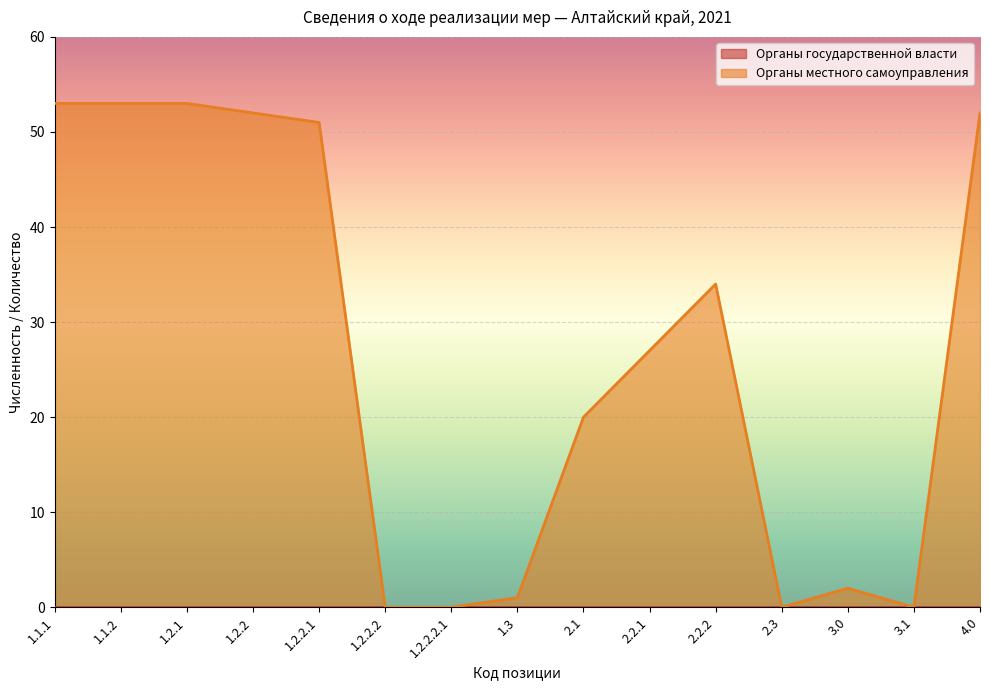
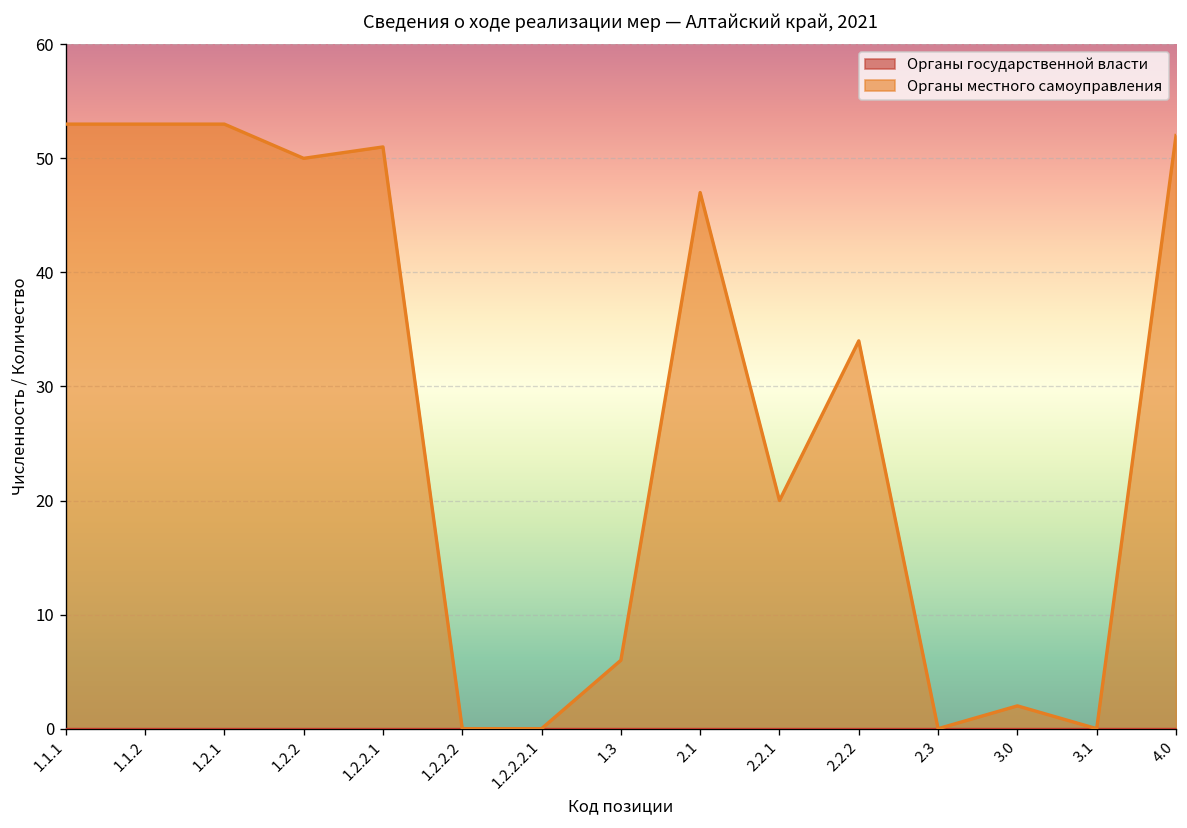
Органы местного самоуправления, 1.2.2: 52 -> 50
Органы местного самоуправления, 1.3: 1 -> 6
Органы местного самоуправления, 2.1: 20 -> 47
Органы местного самоуправления, 2.2.1: 27 -> 20
